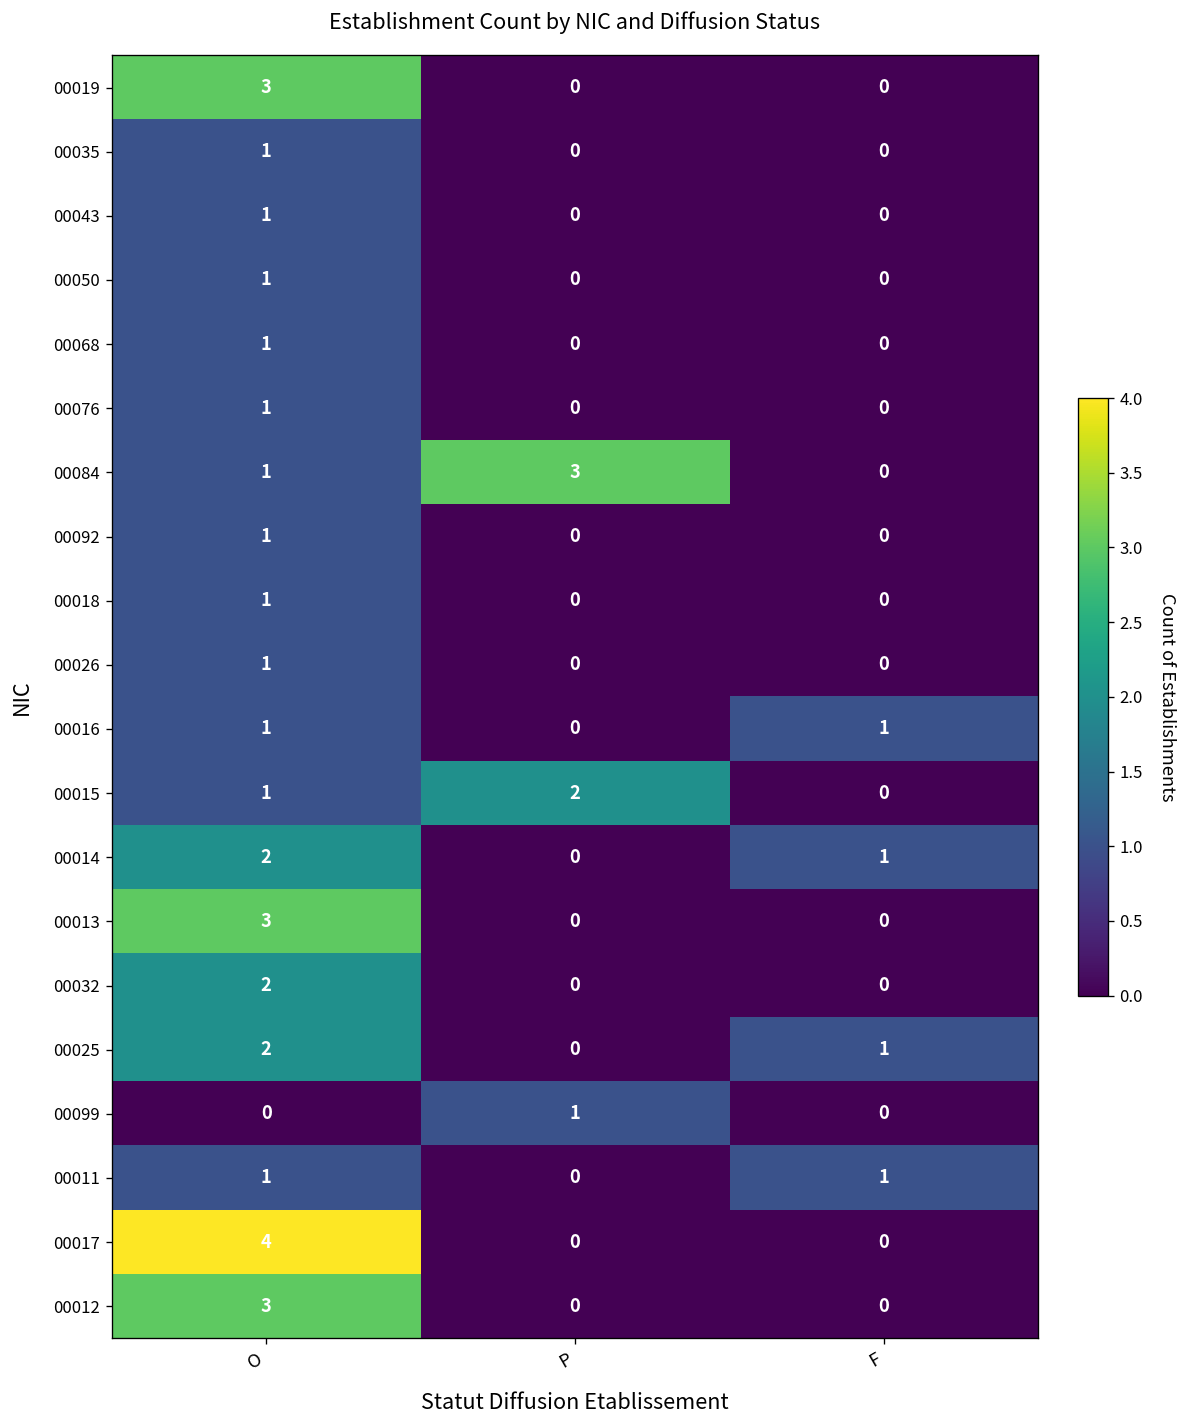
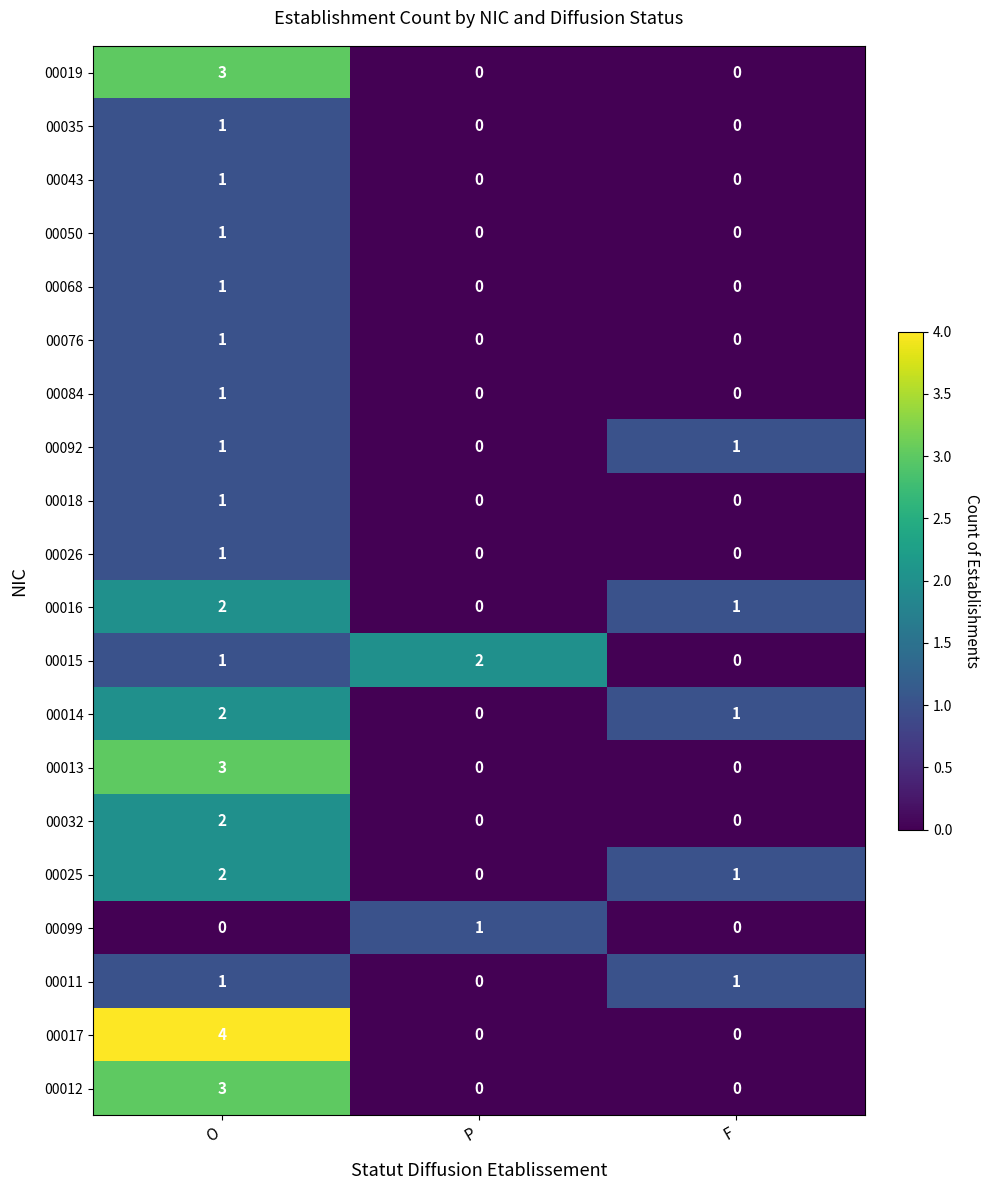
00084, P: 3 -> 0
00092, F: 0 -> 1
00016, O: 1 -> 2
